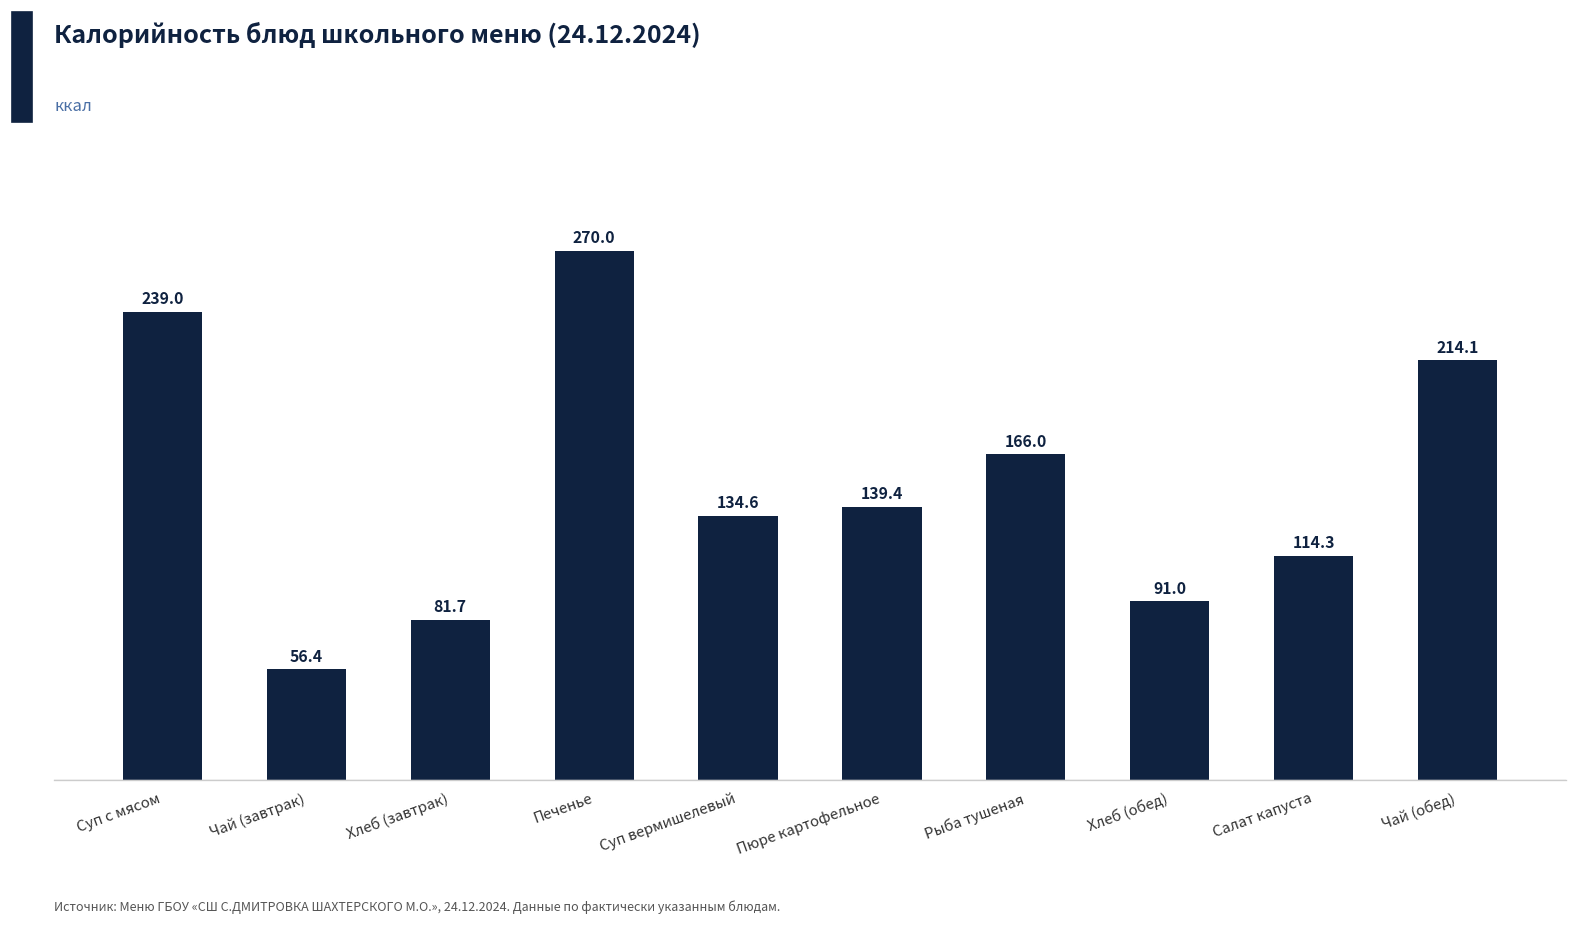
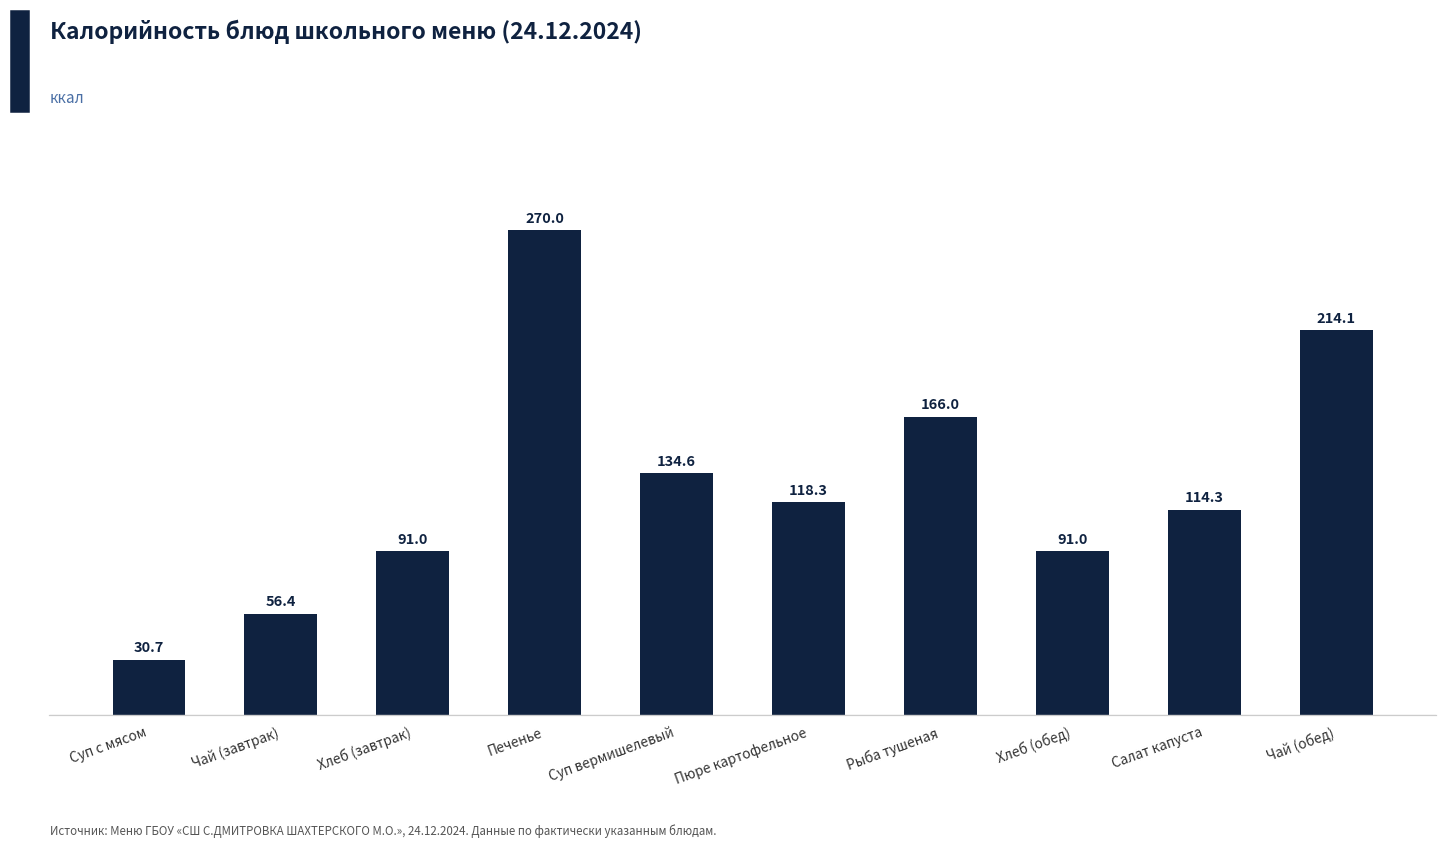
Суп с мясом: 239.0 -> 30.7
Хлеб (завтрак): 81.7 -> 91.0
Пюре картофельное: 139.4 -> 118.3
